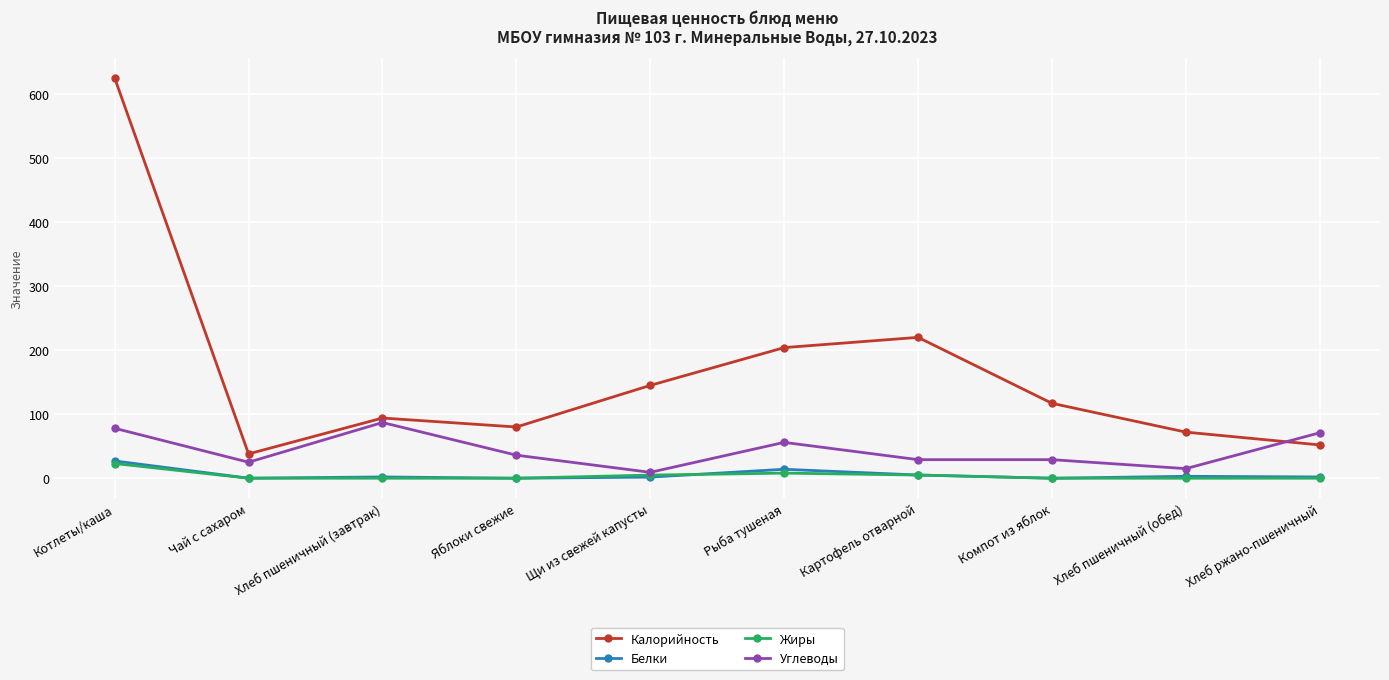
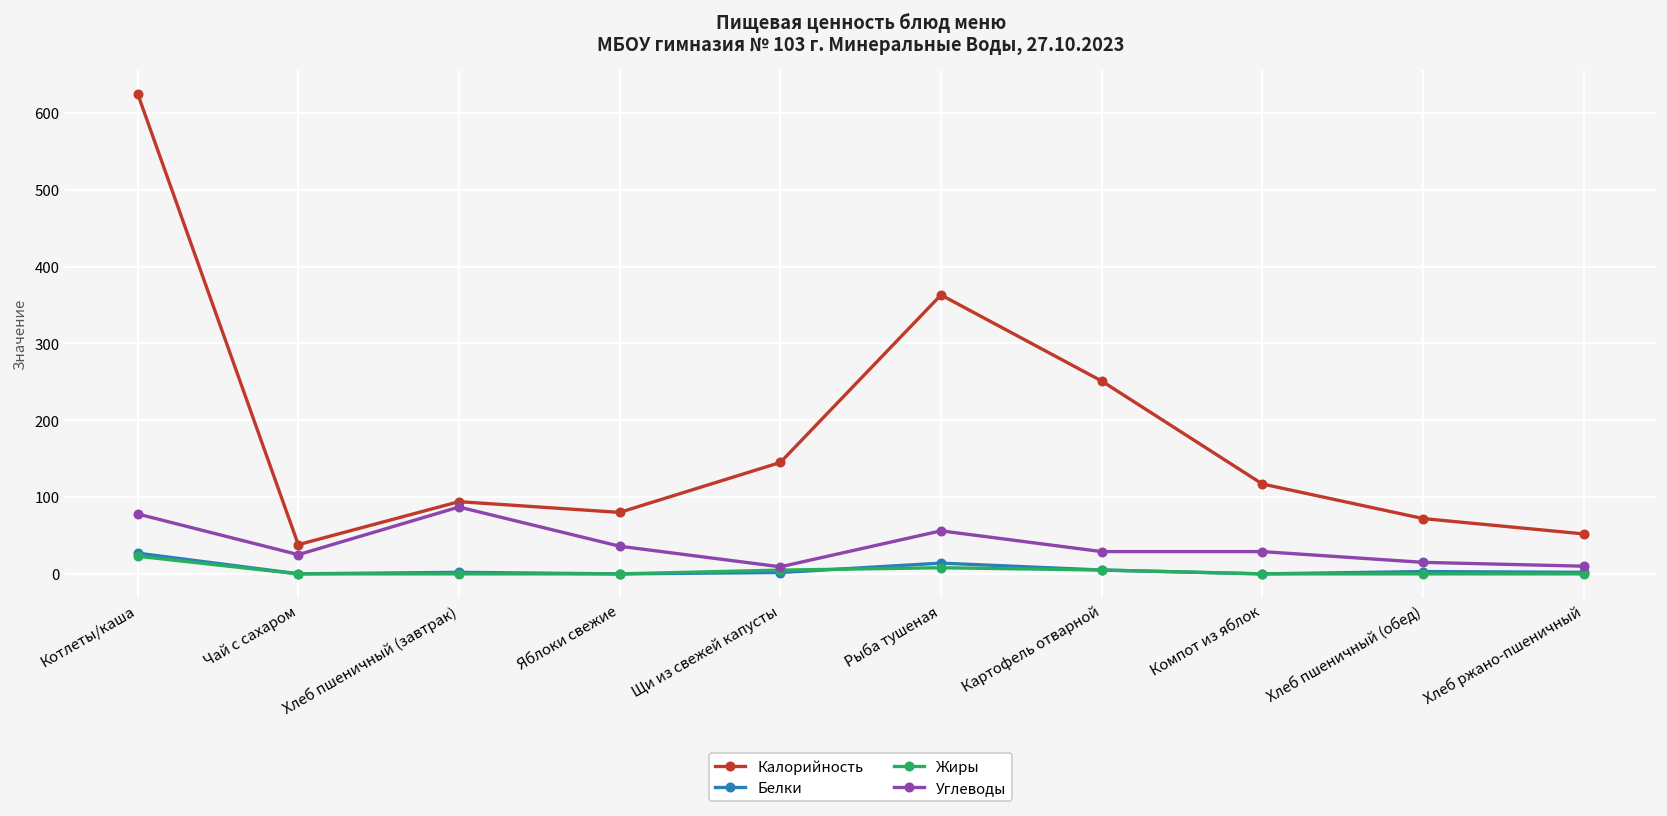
Калорийность, Рыба тушеная: 200 -> 360
Калорийность, Картофель отварной: 220 -> 250
Углеводы, Хлеб ржано-пшеничный: 70 -> 10
